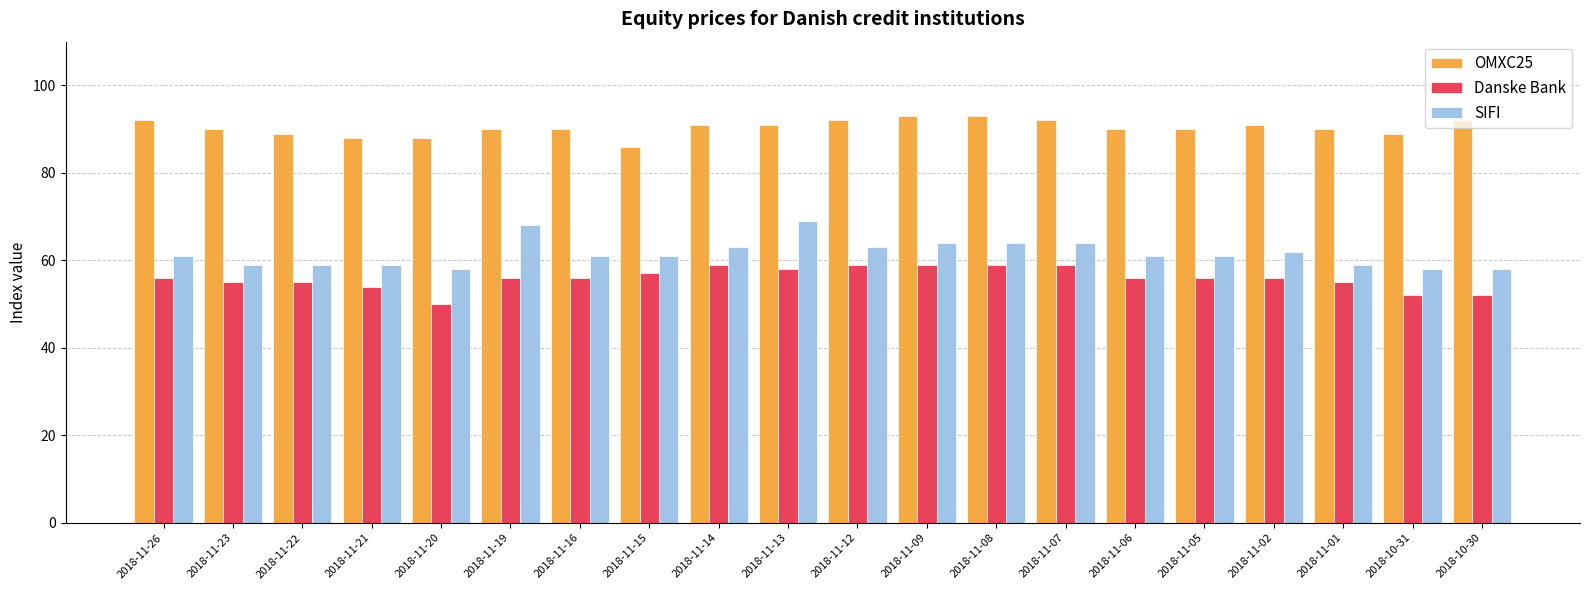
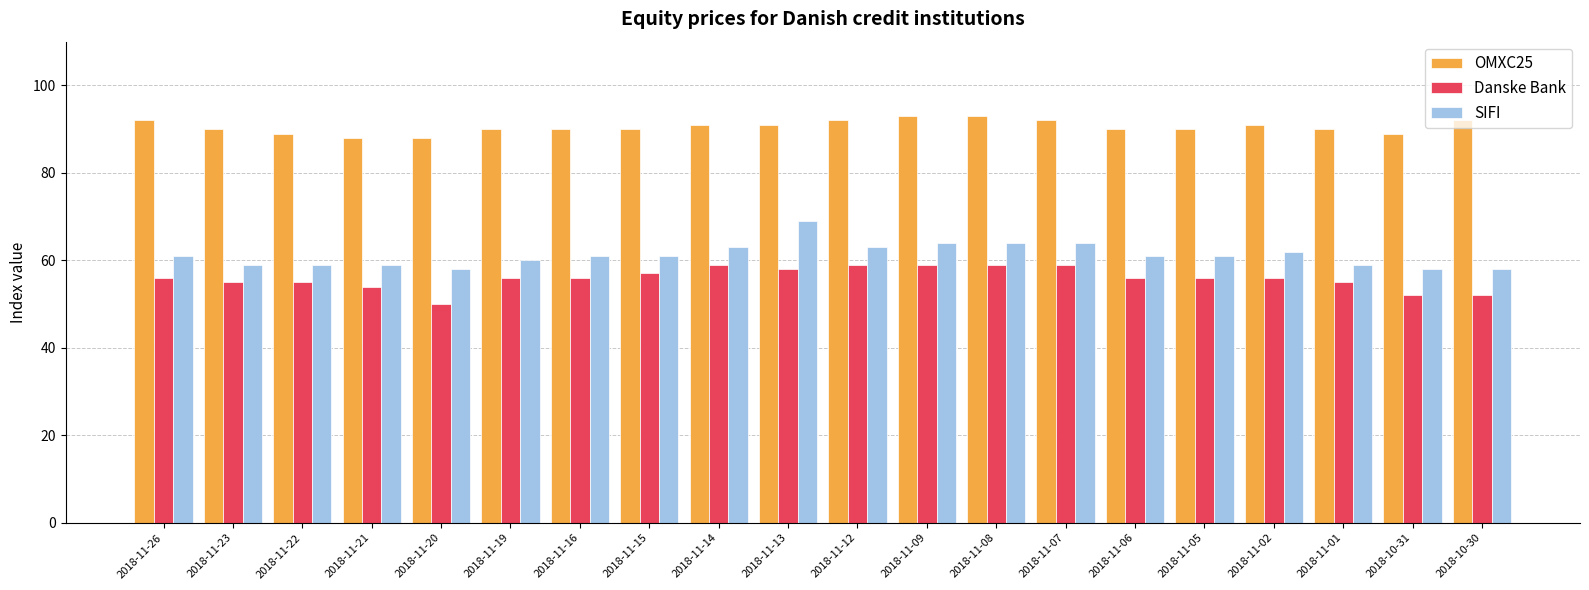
SIFI, 2018-11-19: 68 -> 60
OMXC25, 2018-11-15: 86 -> 90
